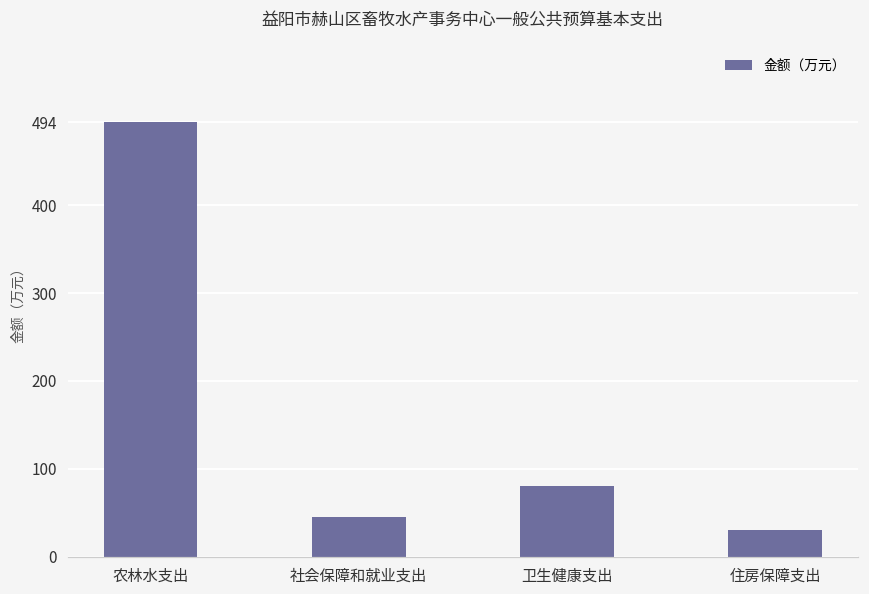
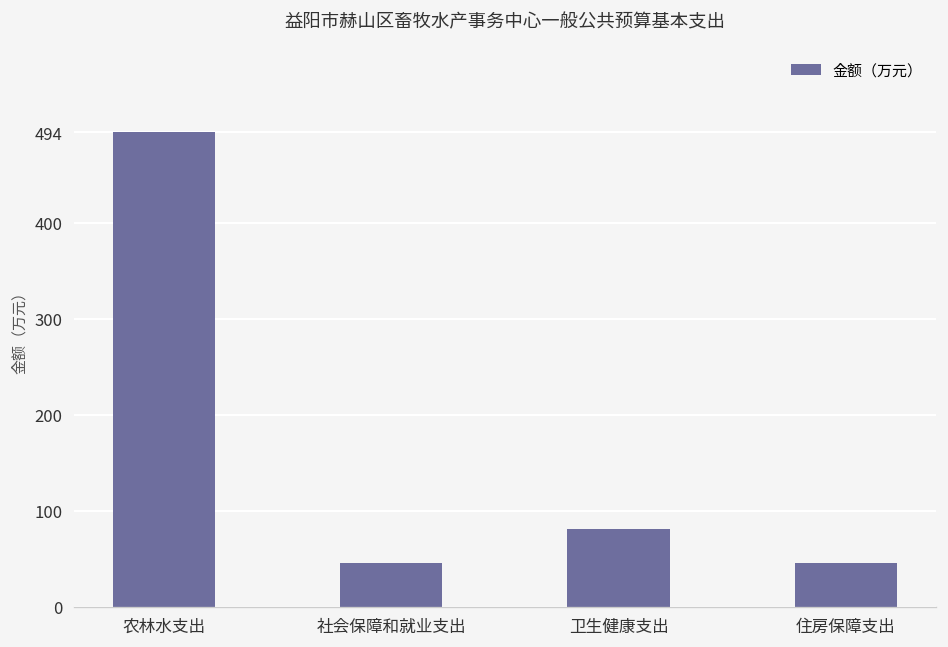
住房保障支出: 30 -> 40
